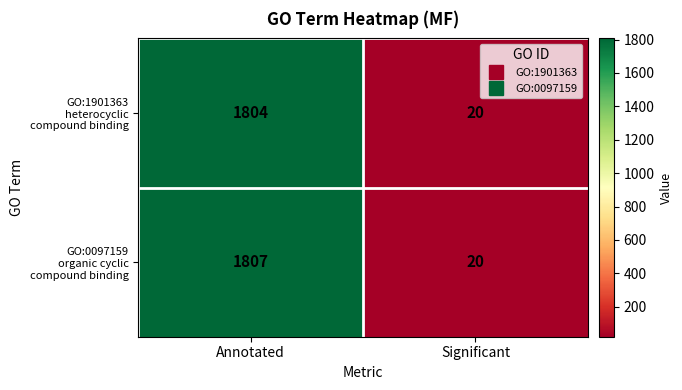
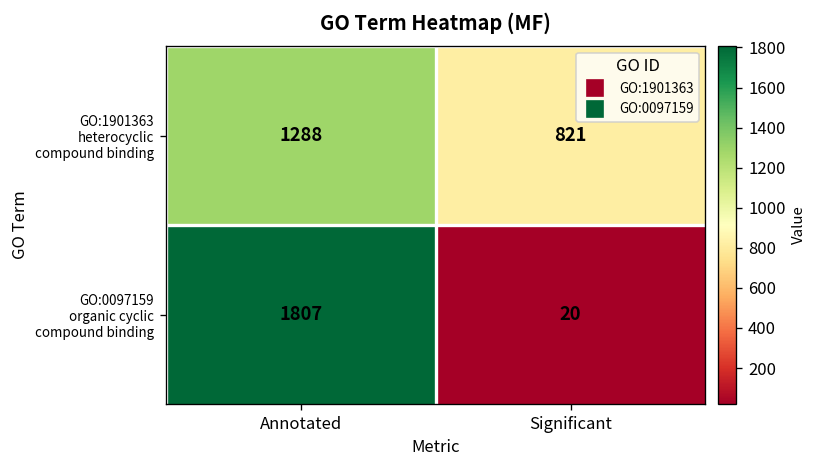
GO:1901363 heterocyclic compound binding, Annotated: 1804 -> 1288
GO:1901363 heterocyclic compound binding, Significant: 20 -> 821
